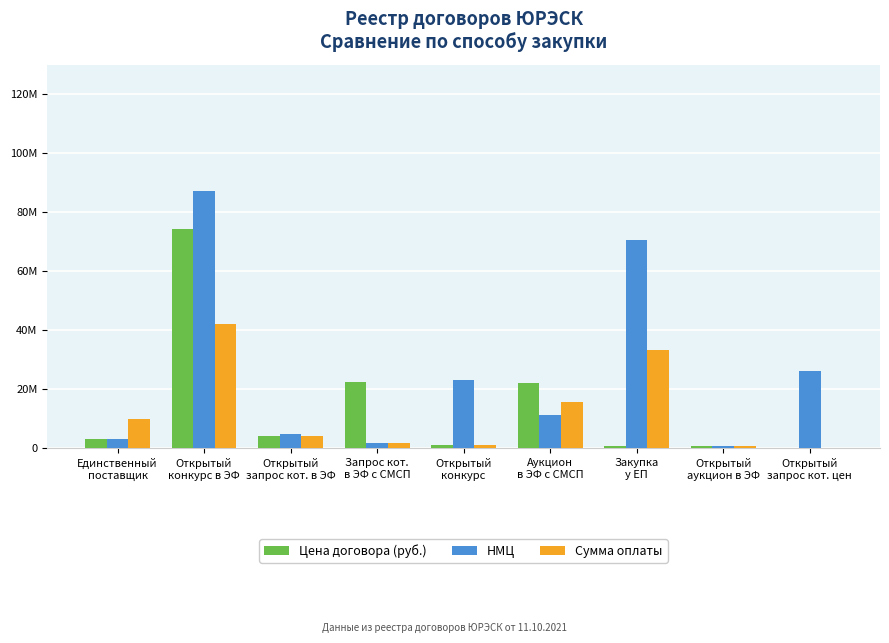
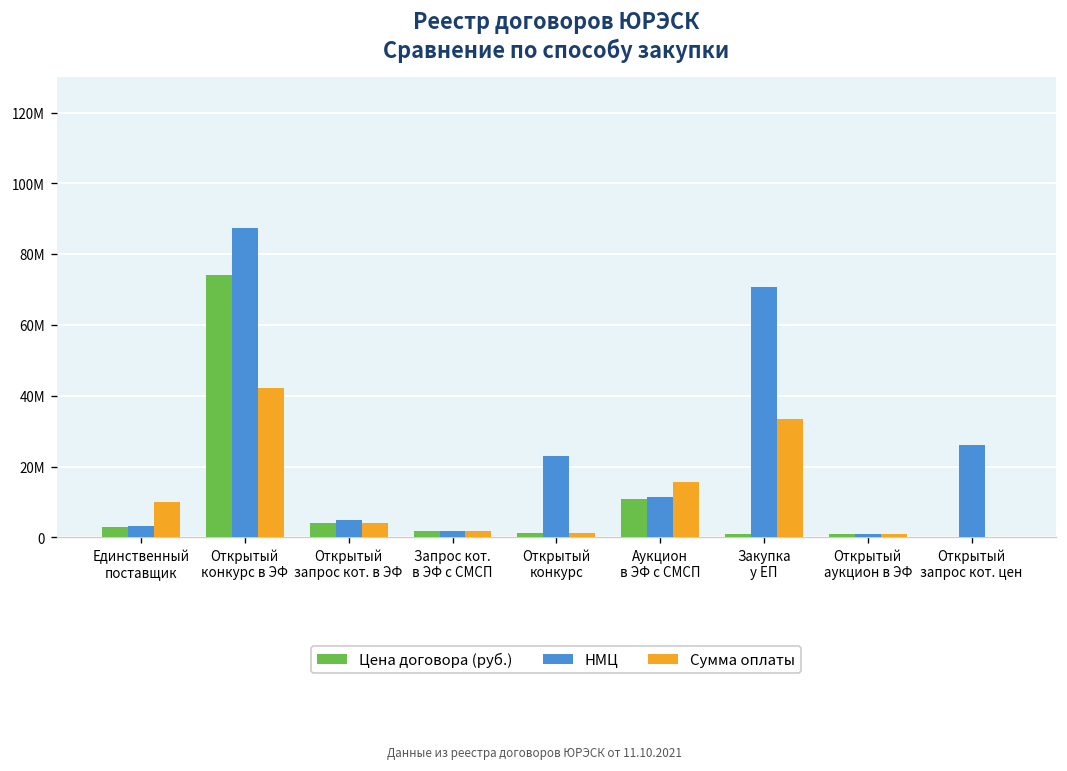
Цена договора (руб.), Запрос кот. в ЭФ с СМСП: 22000000 -> 2000000
Цена договора (руб.), Аукцион в ЭФ с СМСП: 22000000 -> 11000000
